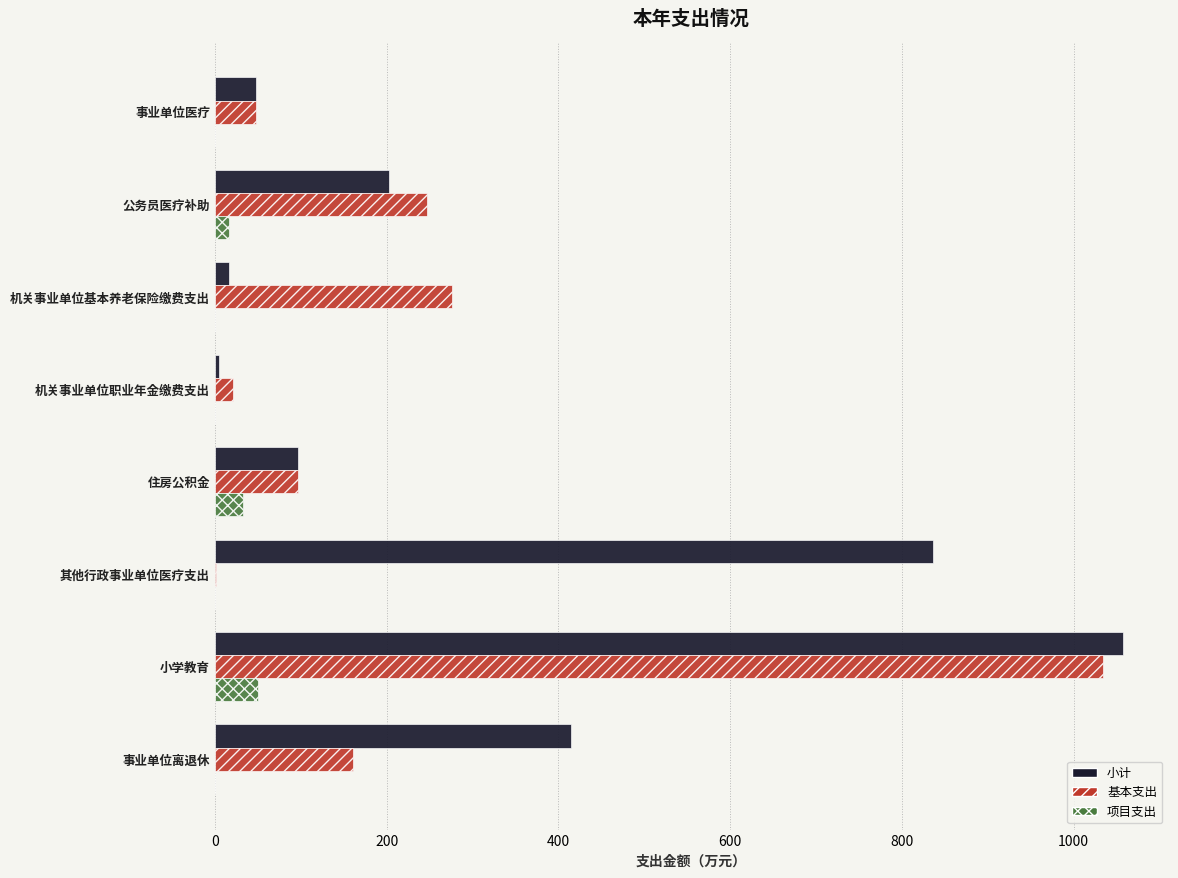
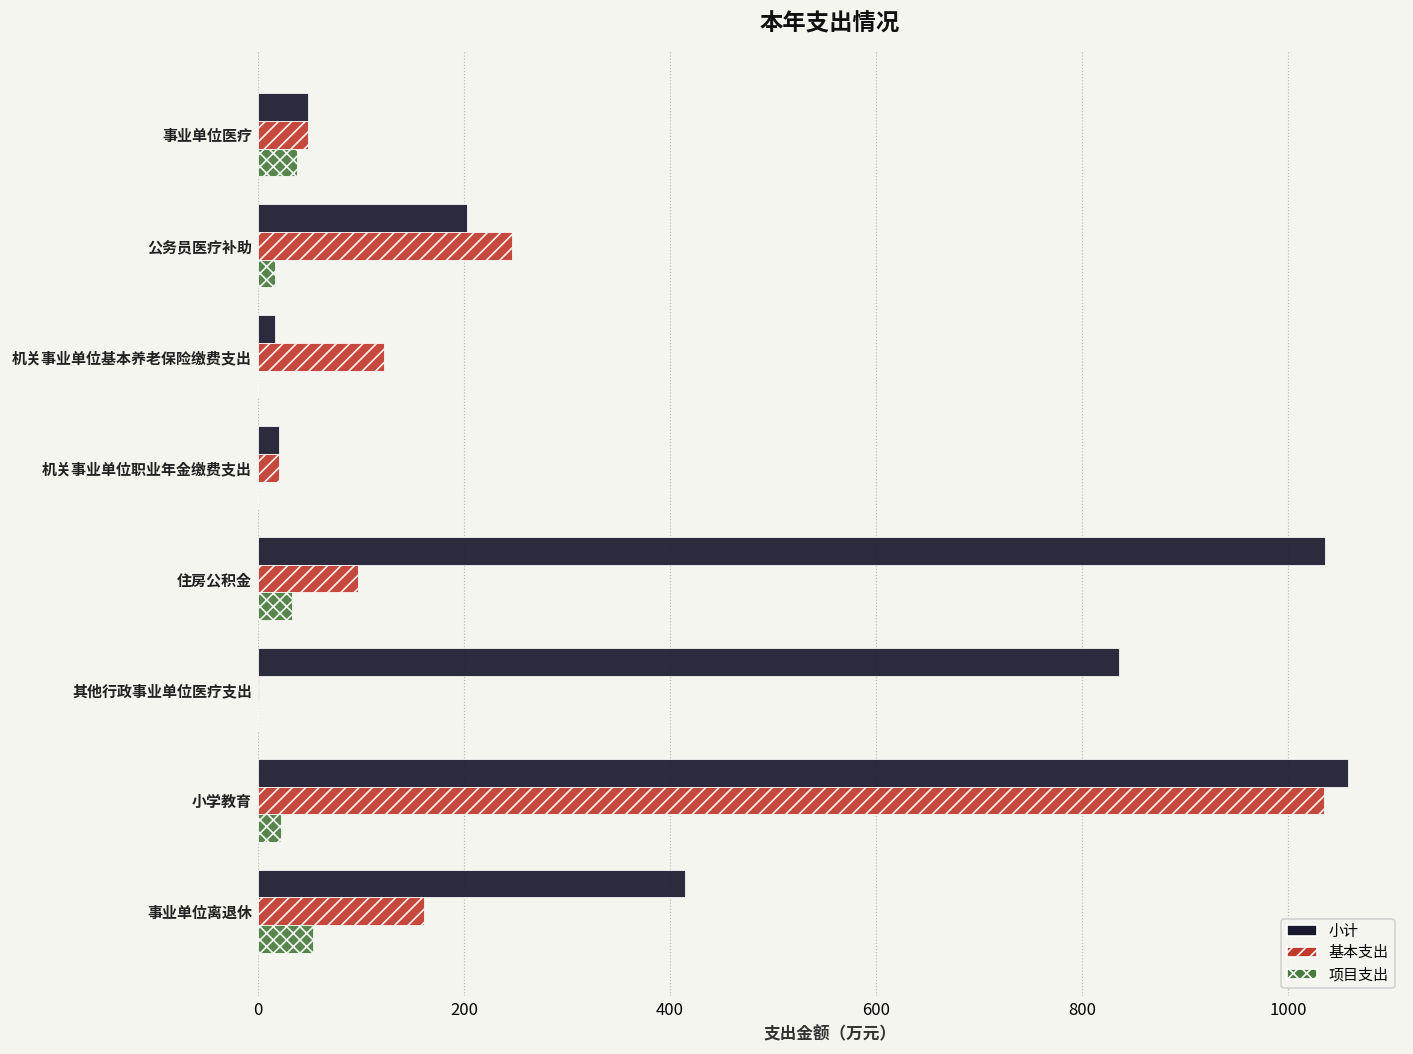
项目支出, 事业单位医疗: 0 -> 40
基本支出, 机关事业单位基本养老保险缴费支出: 280 -> 120
小计, 机关事业单位职业年金缴费支出: 0 -> 20
小计, 住房公积金: 100 -> 1040
项目支出, 小学教育: 50 -> 20
项目支出, 事业单位离退休: 0 -> 50
